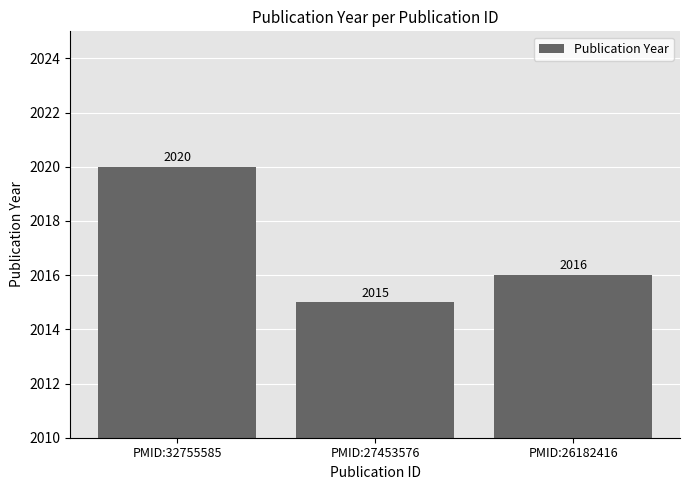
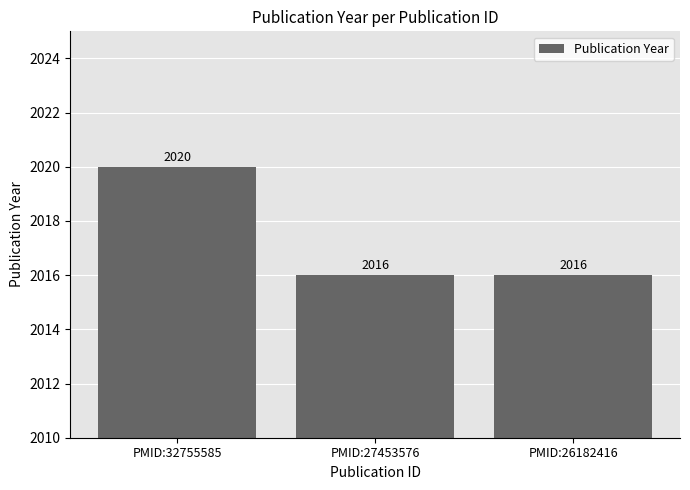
PMID:27453576: 2015 -> 2016
